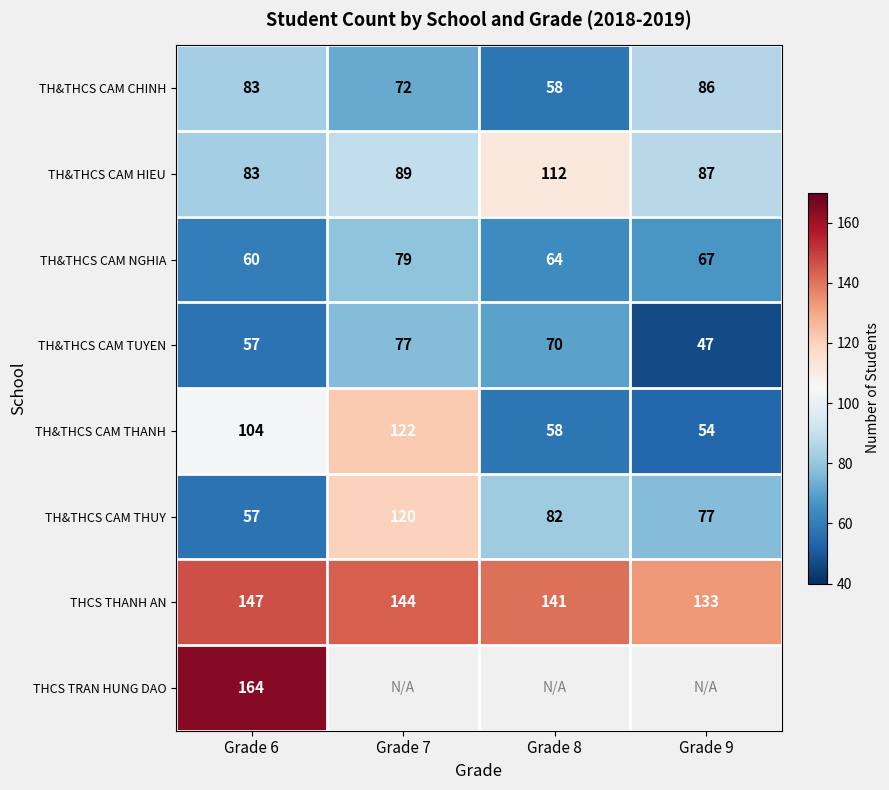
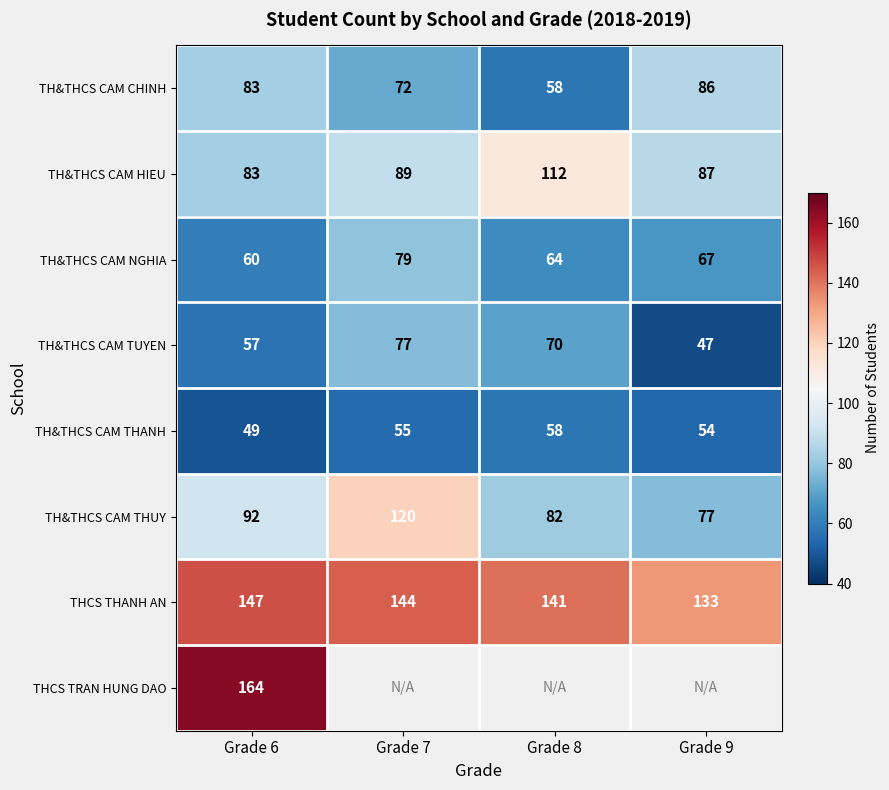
TH&THCS CAM THANH, Grade 6: 104 -> 49
TH&THCS CAM THANH, Grade 7: 122 -> 55
TH&THCS CAM THUY, Grade 6: 57 -> 92
